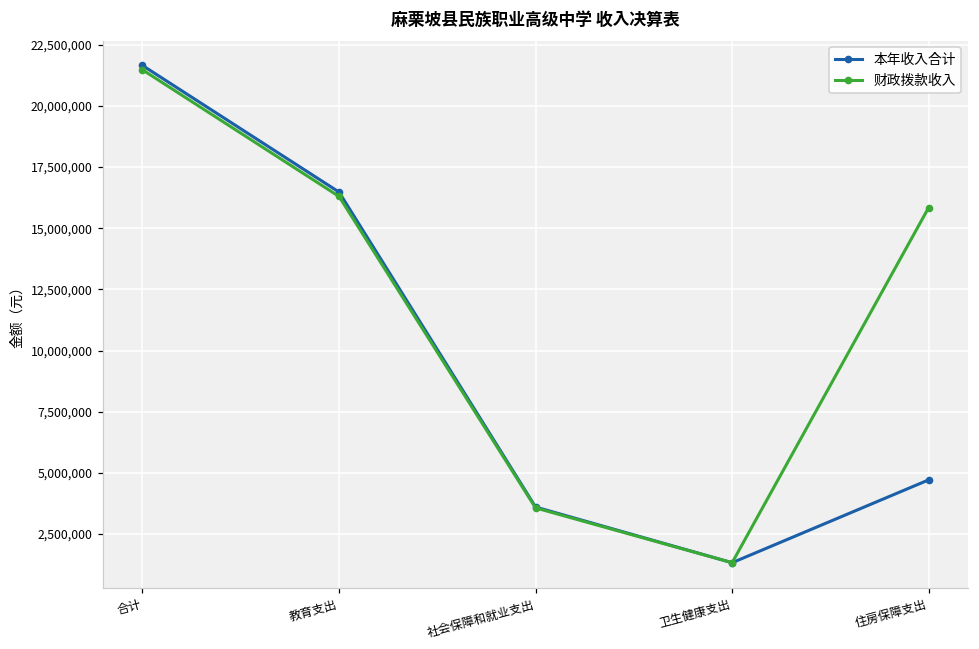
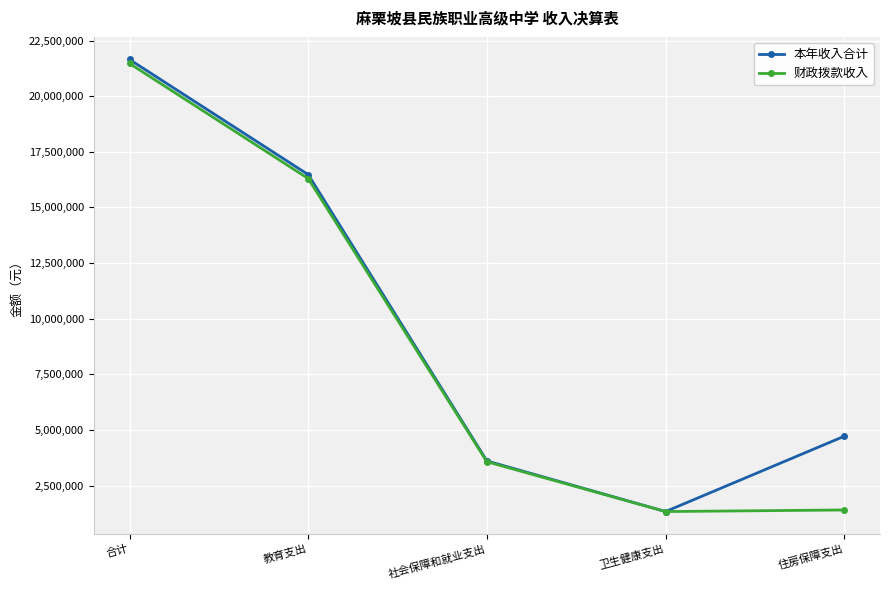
财政拨款收入, 住房保障支出: 15,800,000 -> 1,400,000
